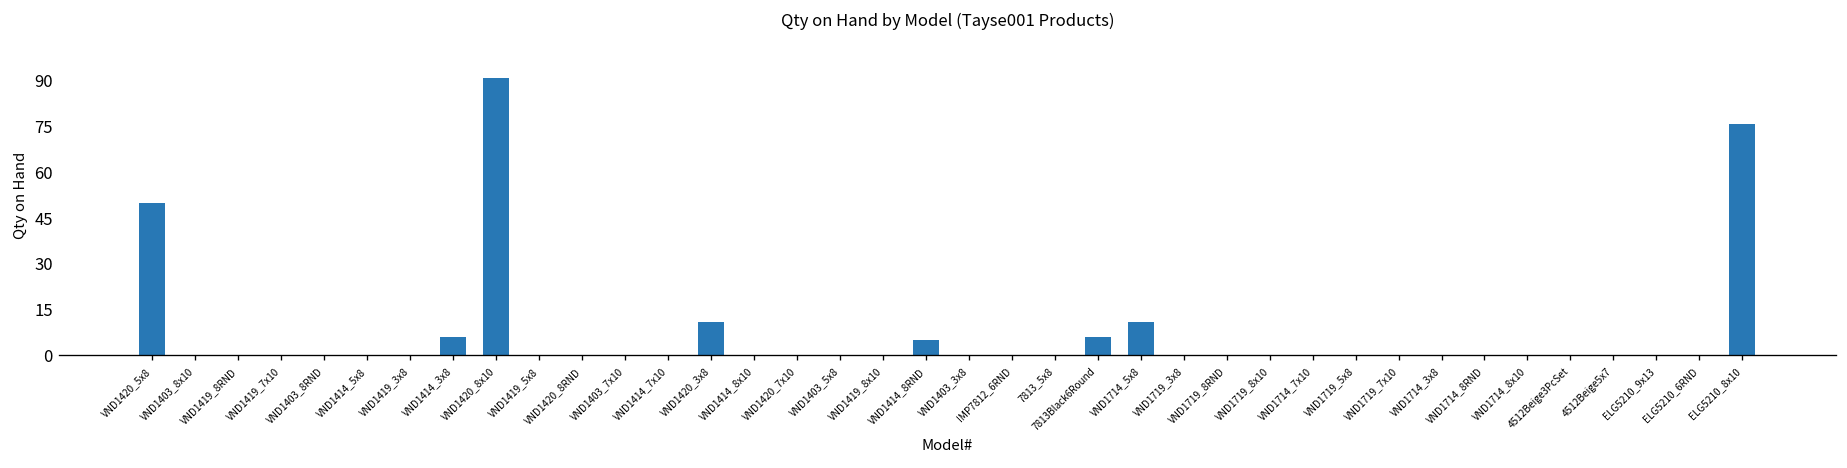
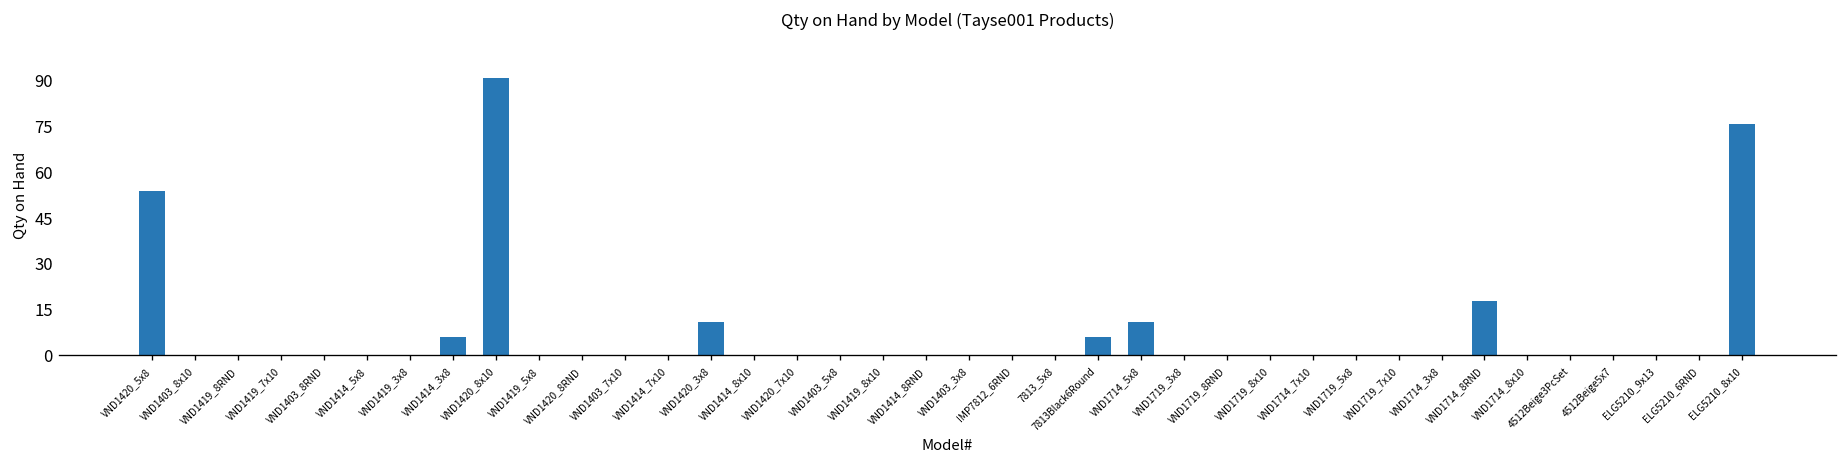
VND1420_5x8: 50 -> 54
VND1414_8RND: 5 -> 0
VND1714_8RND: 0 -> 18
